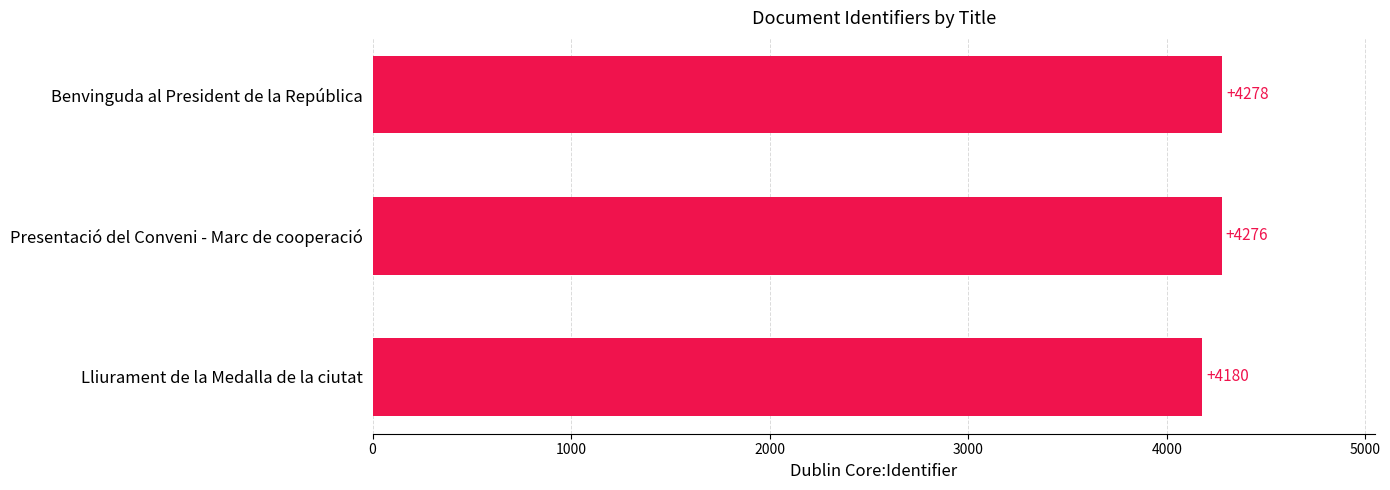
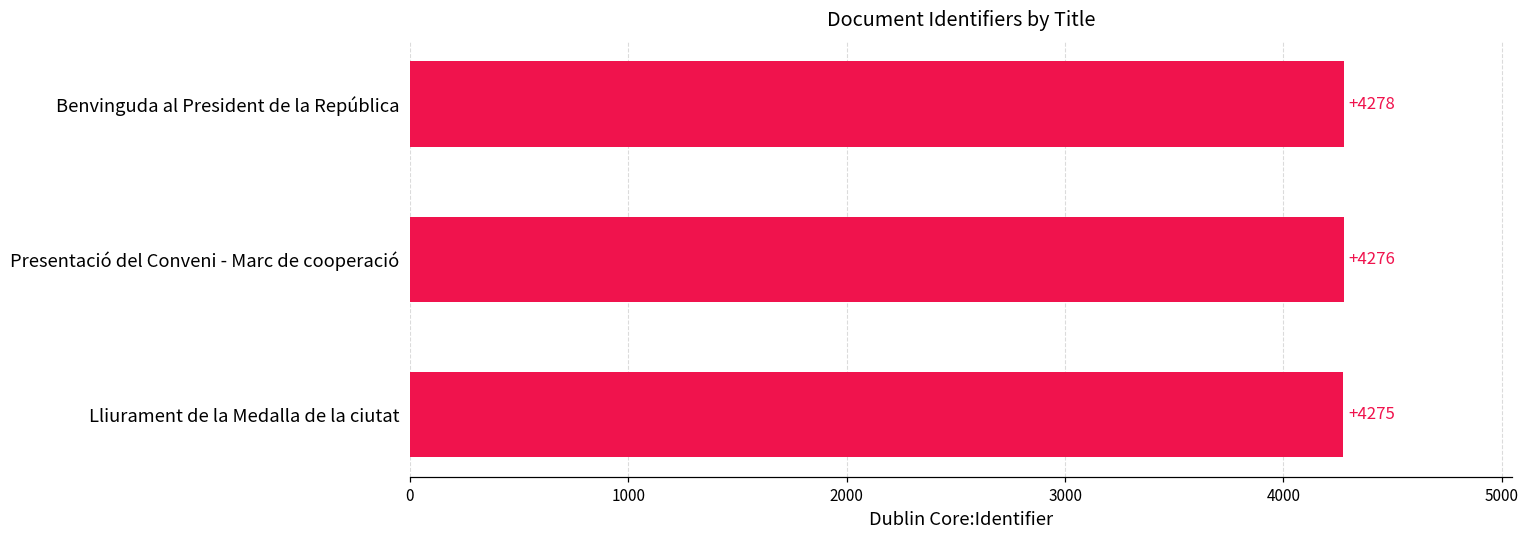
Lliurament de la Medalla de la ciutat: +4180 -> +4275
